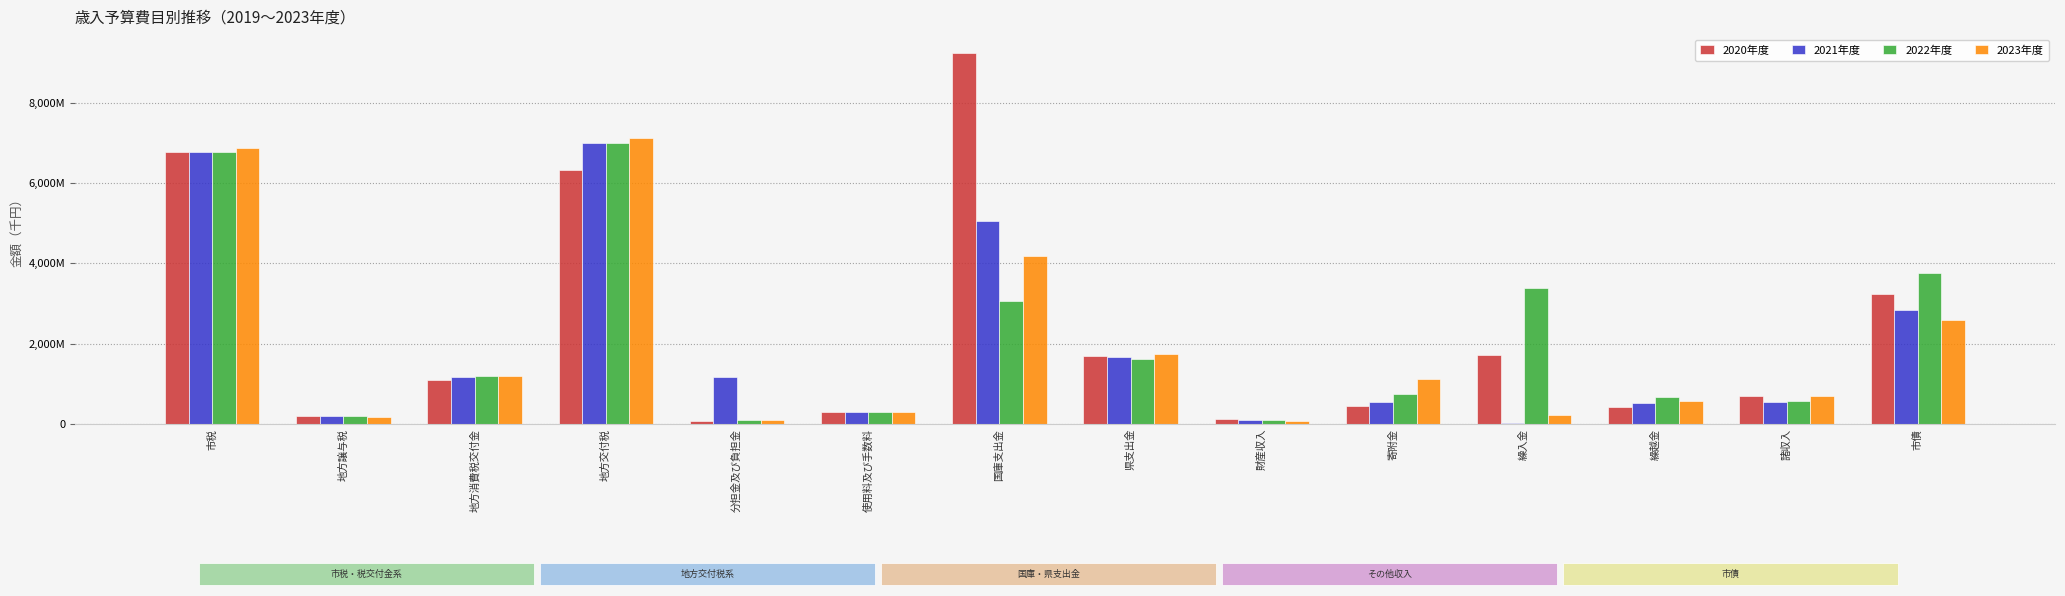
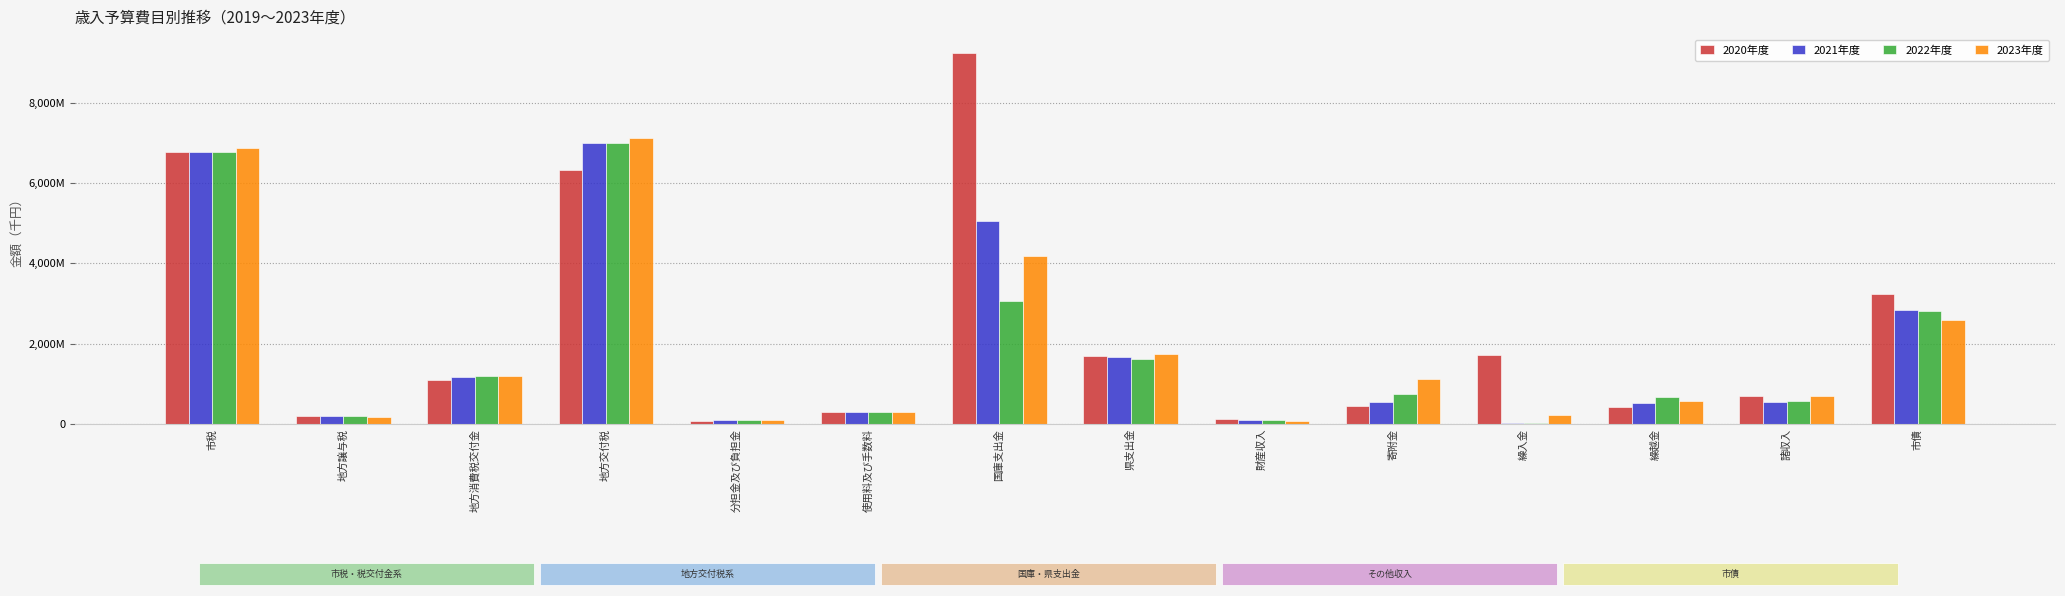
2021年度, 分担金及び負担金: 1,200,000,000 -> 100,000,000
2022年度, 繰入金: 3,400,000,000 -> 0
2022年度, 市債: 3,800,000,000 -> 2,800,000,000
